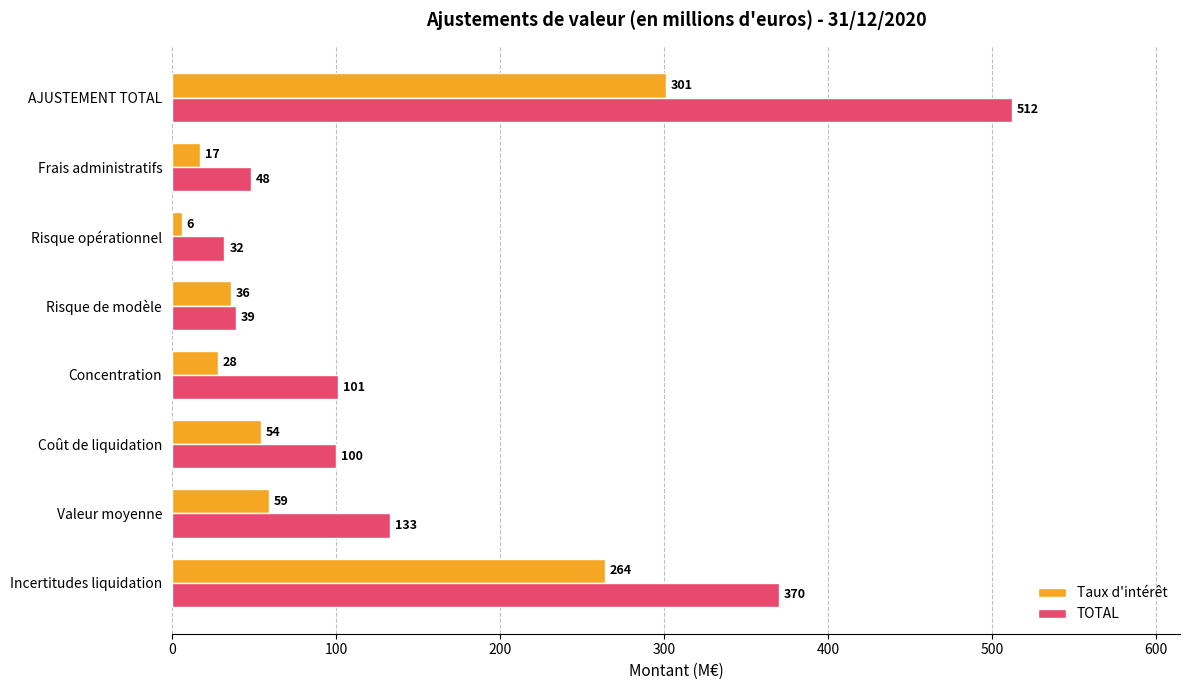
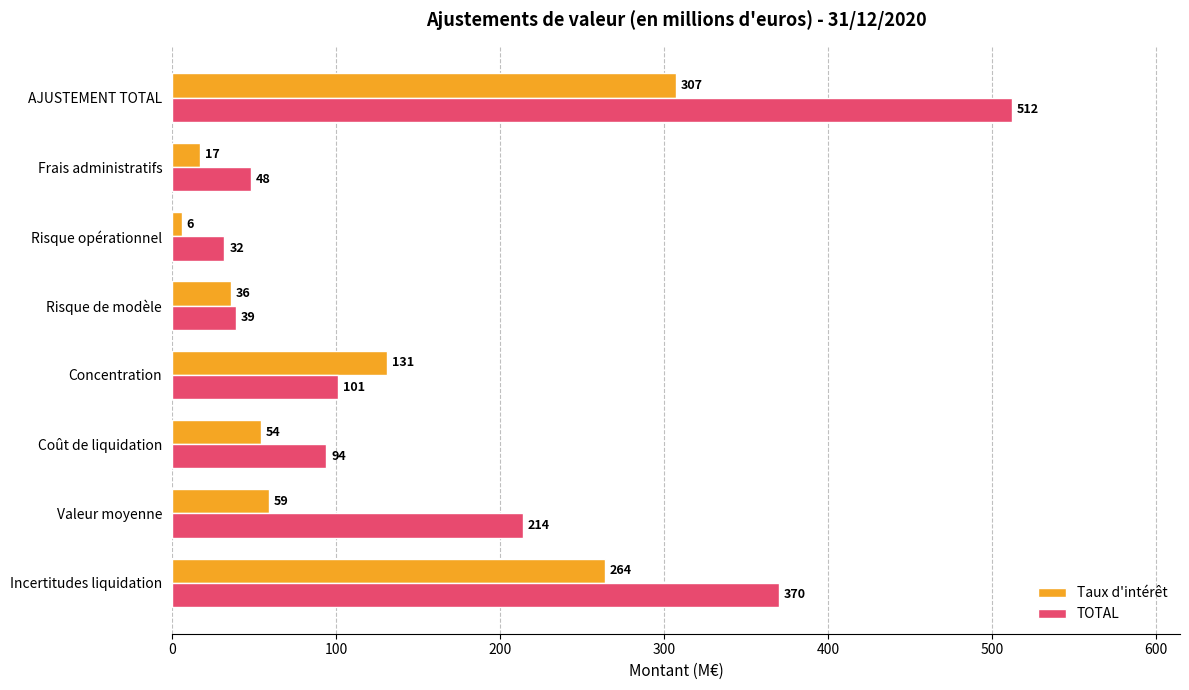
Taux d'intérêt, AJUSTEMENT TOTAL: 301 -> 307
Taux d'intérêt, Concentration: 28 -> 131
TOTAL, Coût de liquidation: 100 -> 94
TOTAL, Valeur moyenne: 133 -> 214
